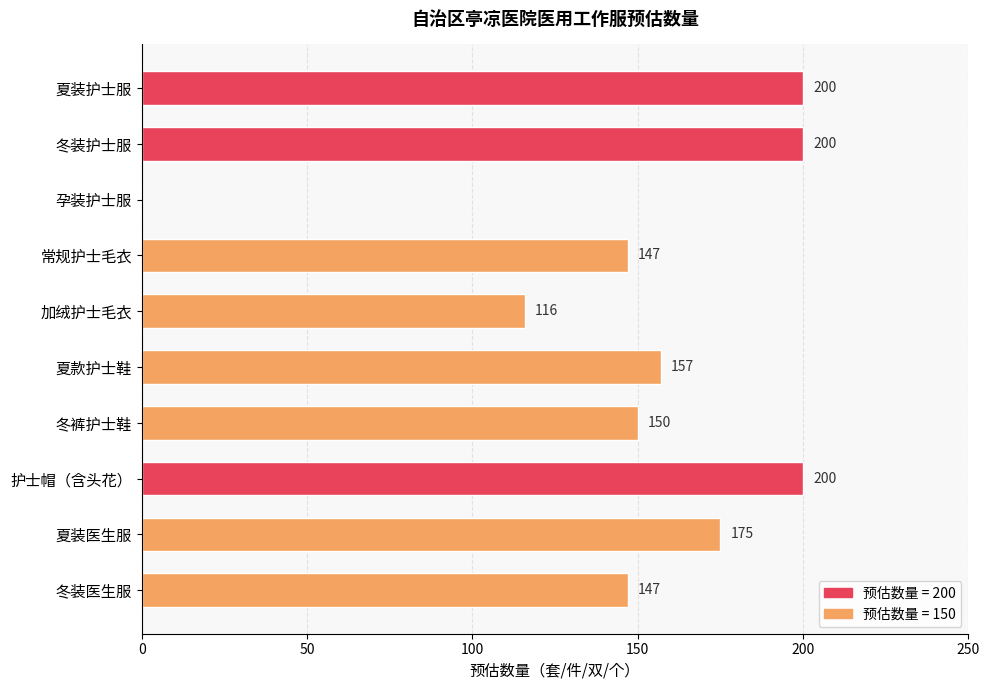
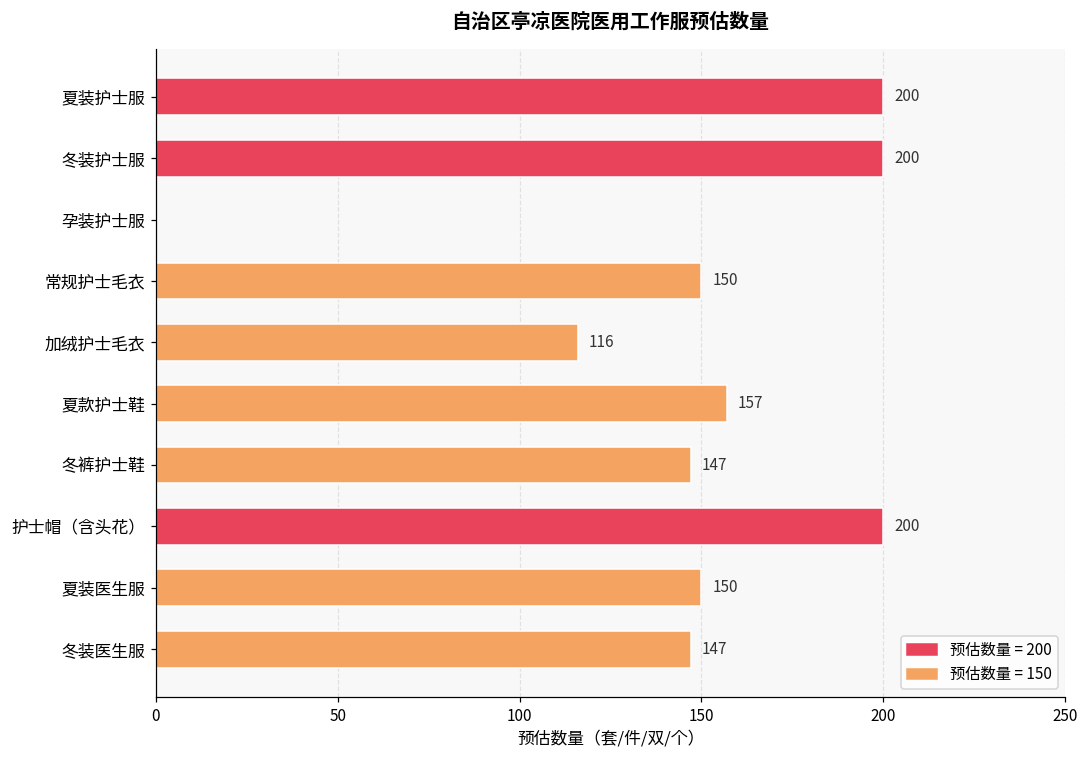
常规护士毛衣: 147 -> 150
冬裤护士鞋: 150 -> 147
夏装医生服: 175 -> 150
